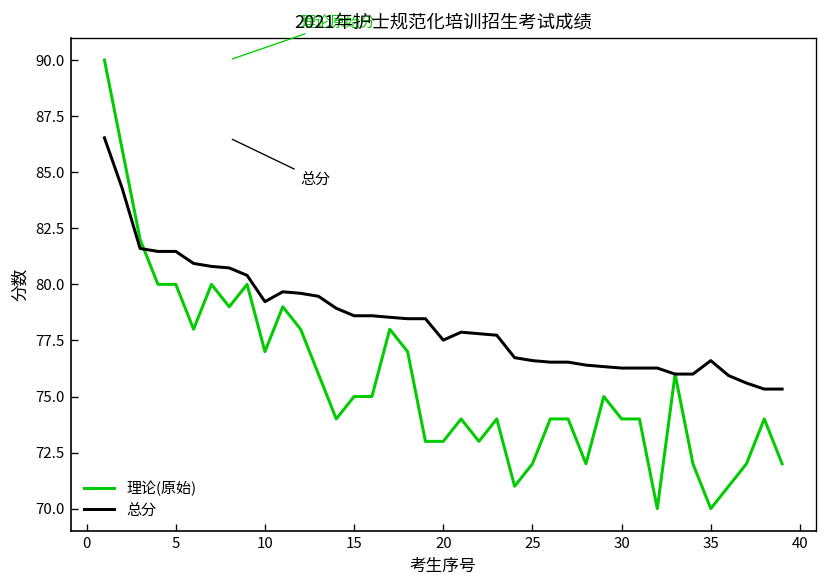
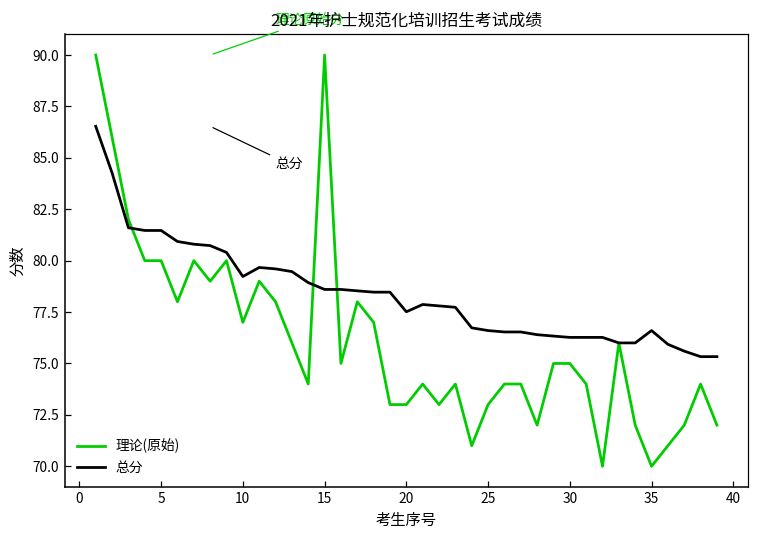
理论(原始), 15: 75 -> 90
理论(原始), 25: 72 -> 73
理论(原始), 30: 74 -> 75
